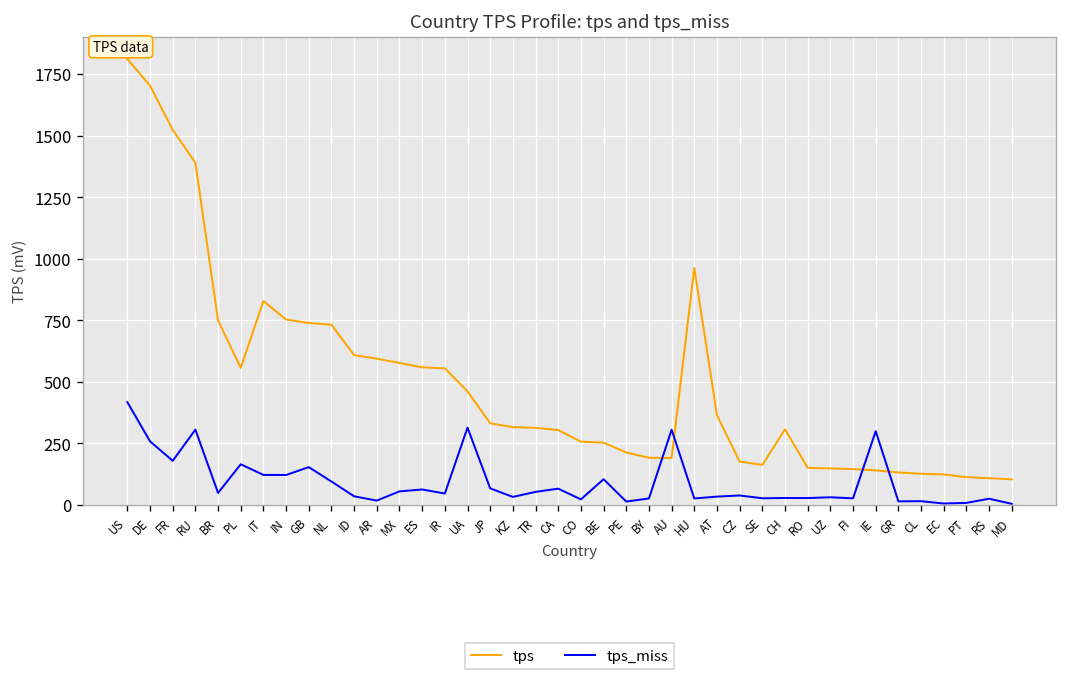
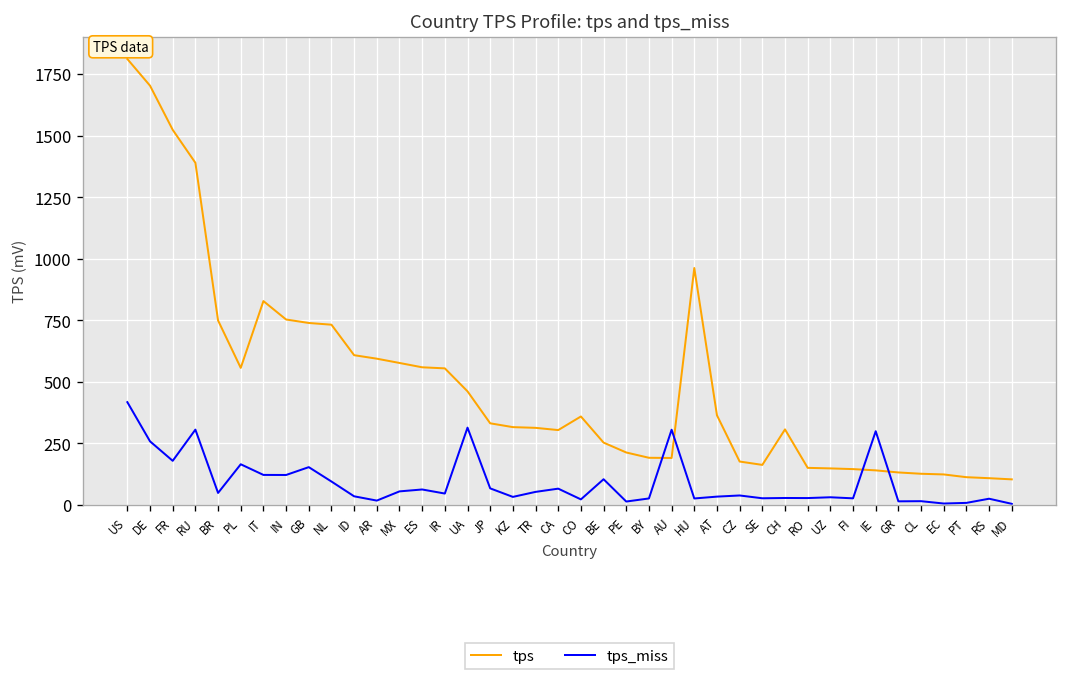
tps, CO: 260 -> 360
